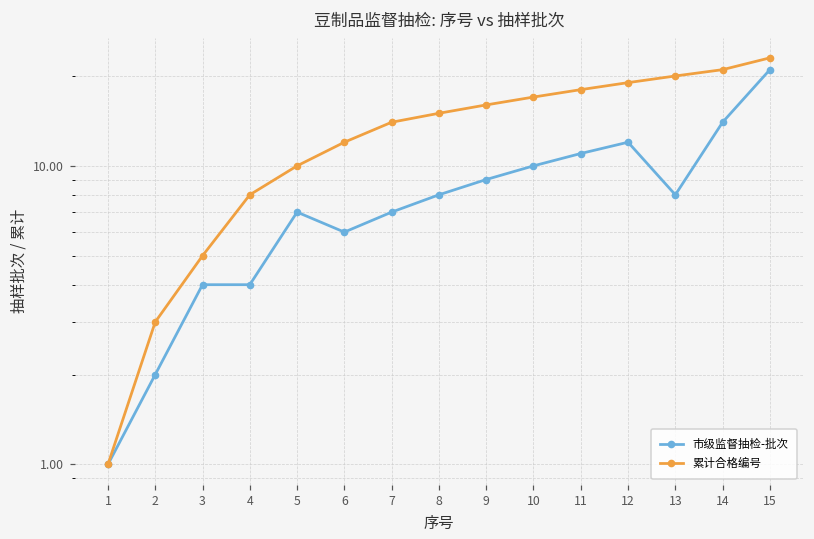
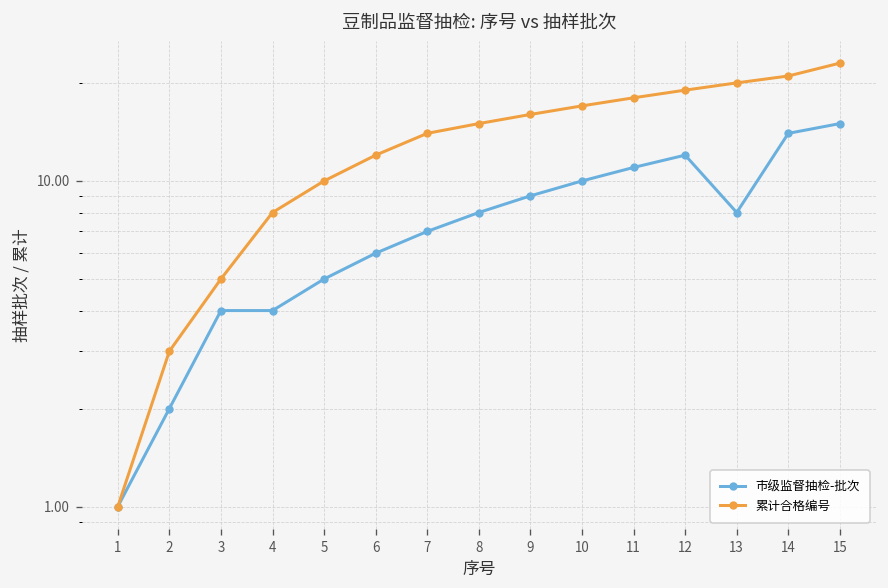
市级监督抽检-批次, 5: 7 -> 5
市级监督抽检-批次, 15: 21 -> 15
